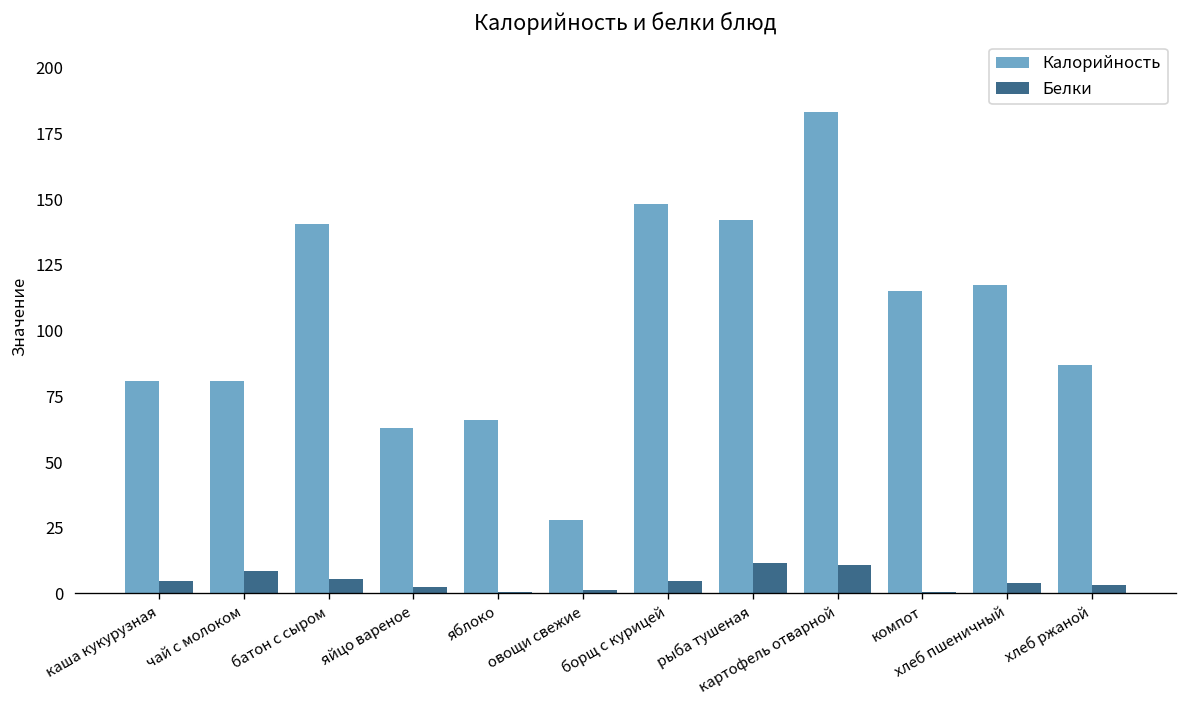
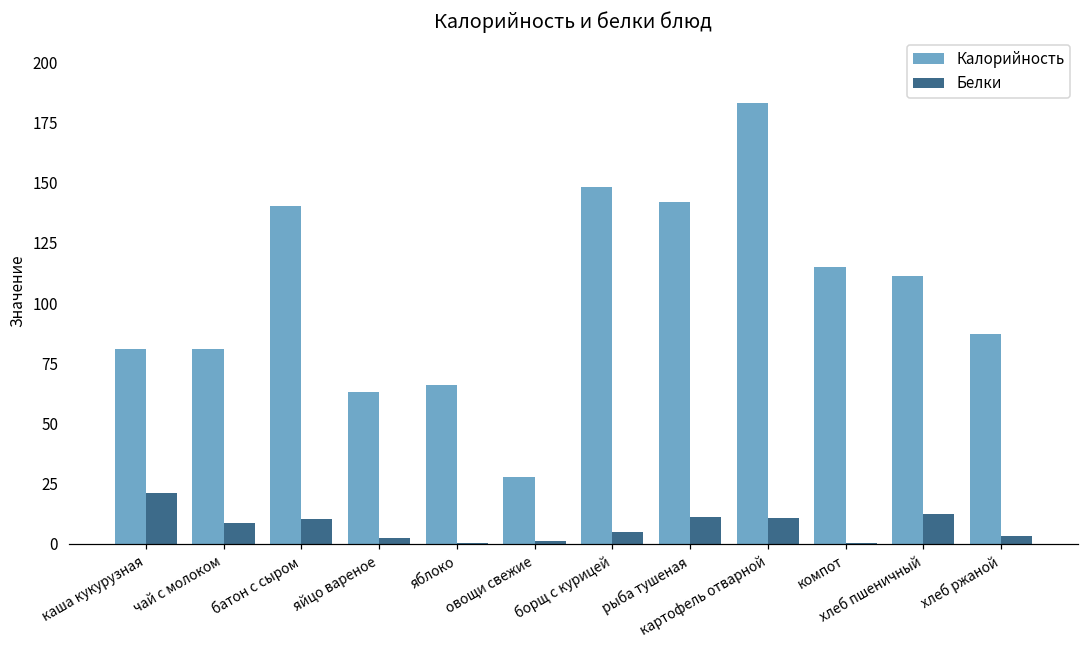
Белки, каша кукурузная: 5 -> 21
Белки, батон с сыром: 6 -> 10
Калорийность, хлеб пшеничный: 118 -> 111
Белки, хлеб пшеничный: 4 -> 12
